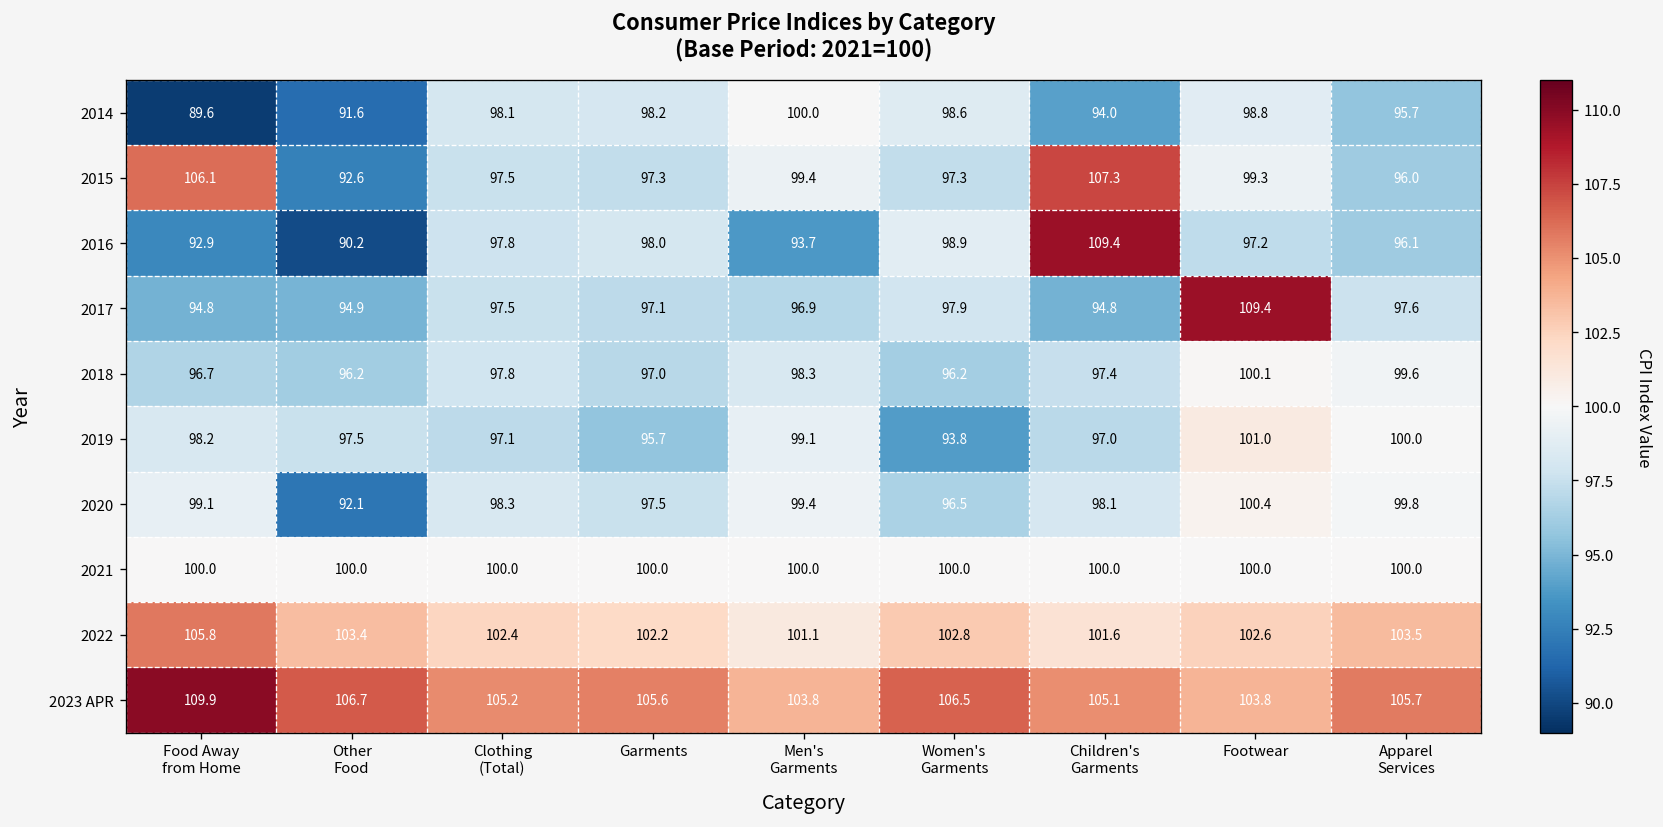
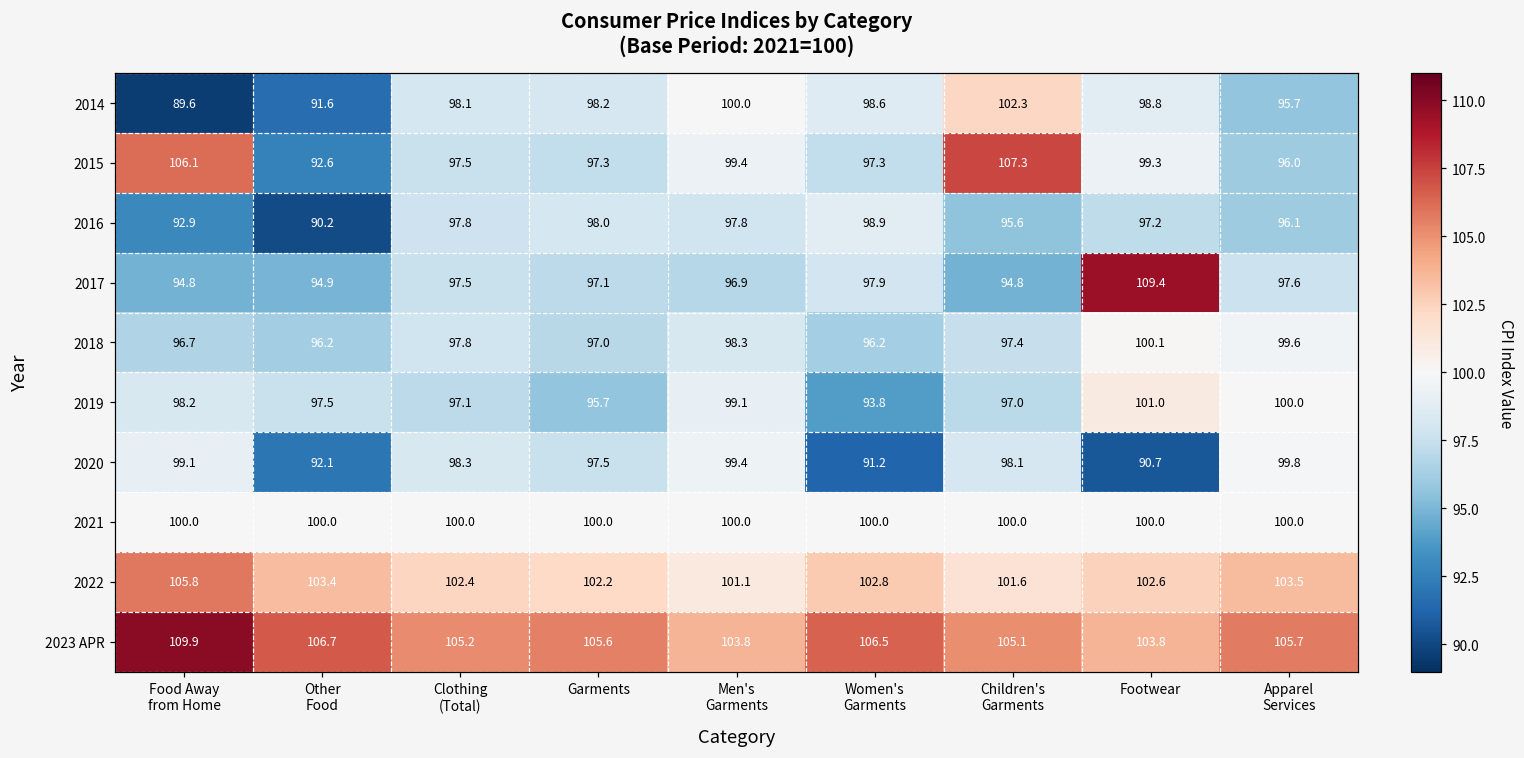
2014, Children's Garments: 94.0 -> 102.3
2016, Men's Garments: 93.7 -> 97.8
2016, Children's Garments: 109.4 -> 95.6
2020, Women's Garments: 96.5 -> 91.2
2020, Footwear: 100.4 -> 90.7
